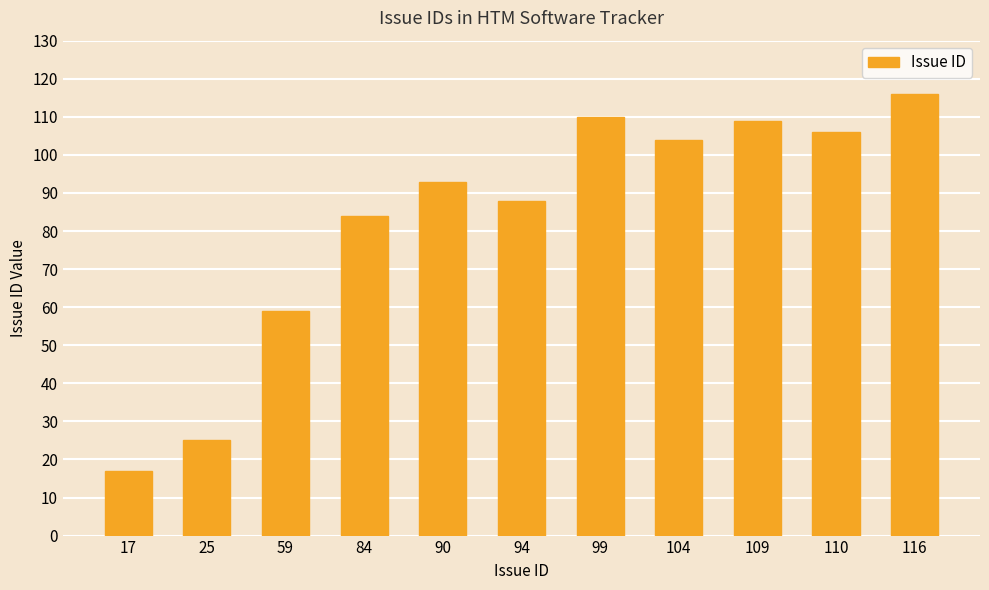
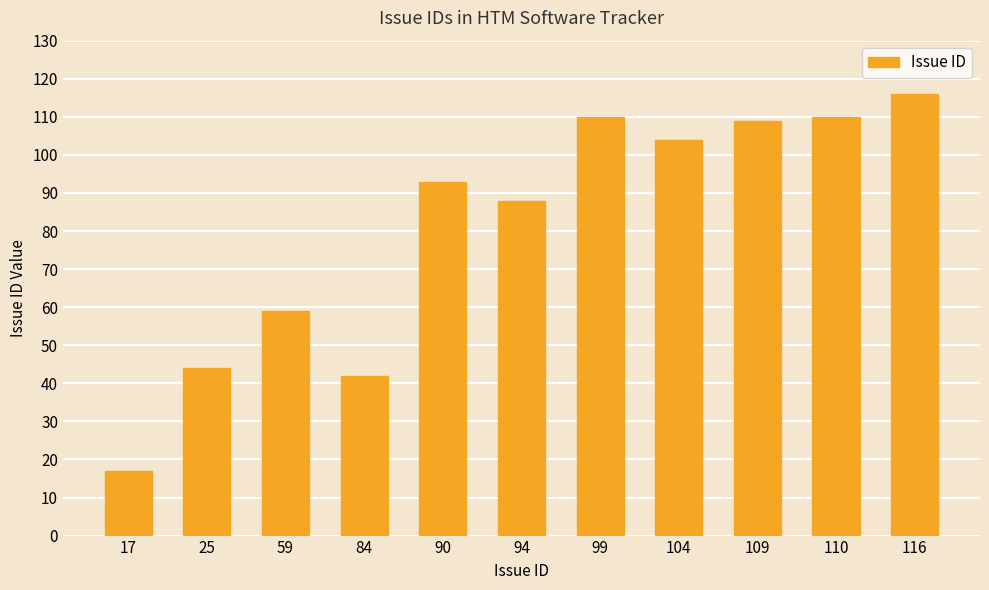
25: 25 -> 44
84: 84 -> 42
110: 106 -> 110
